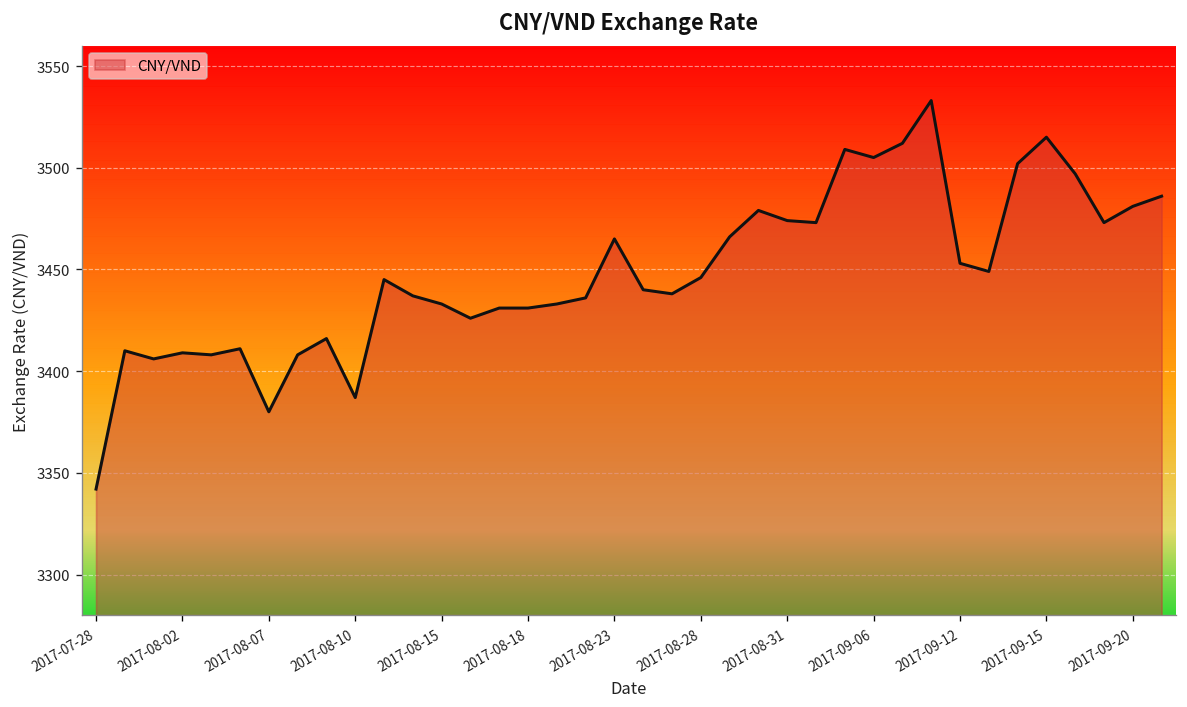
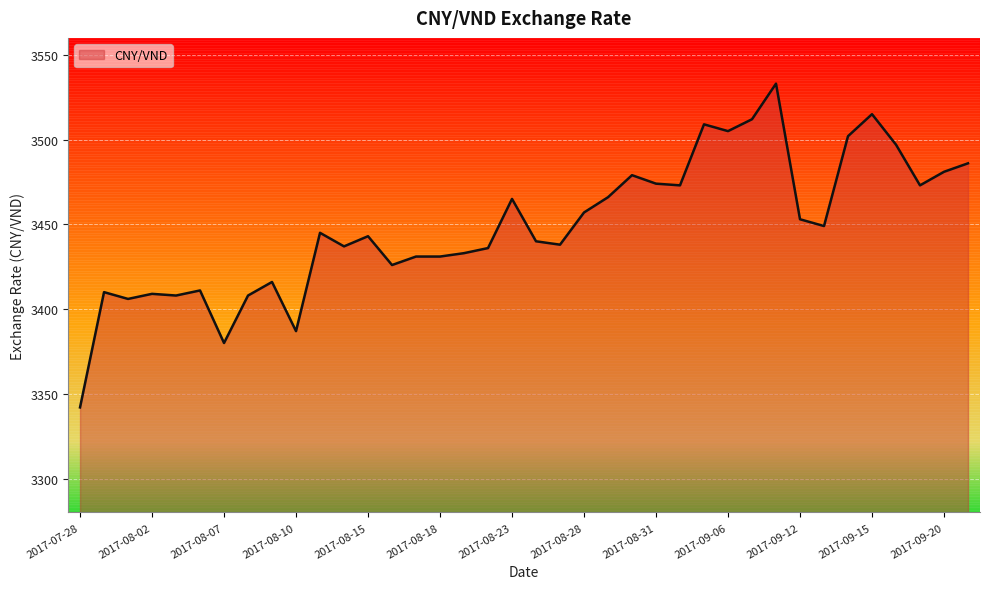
2017-08-15: 3433 -> 3443
2017-08-28: 3446 -> 3457
